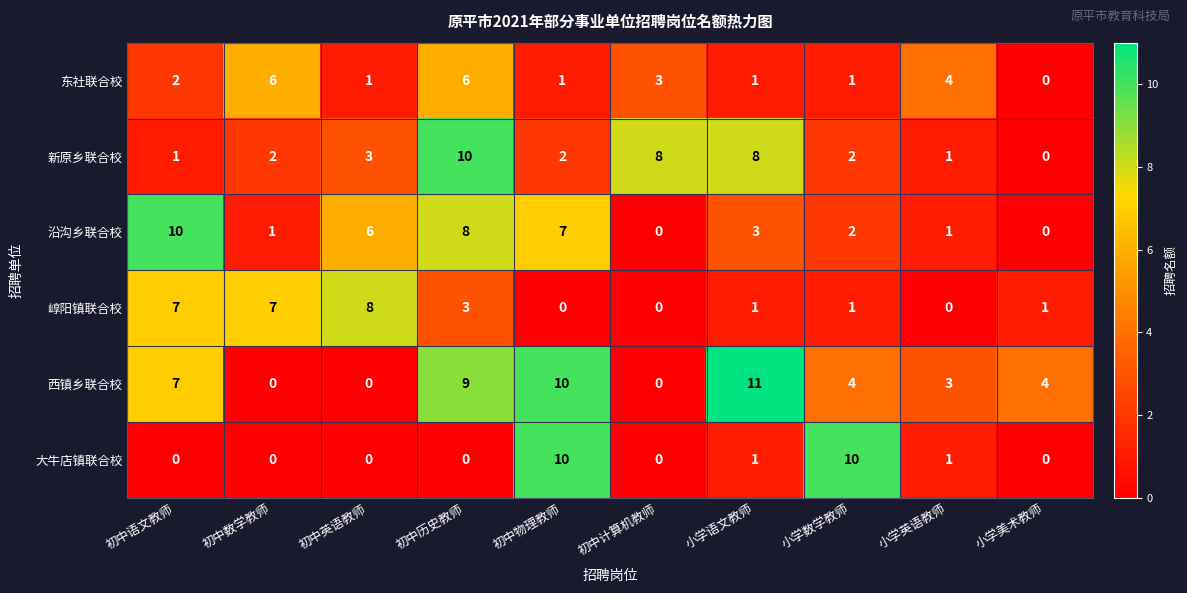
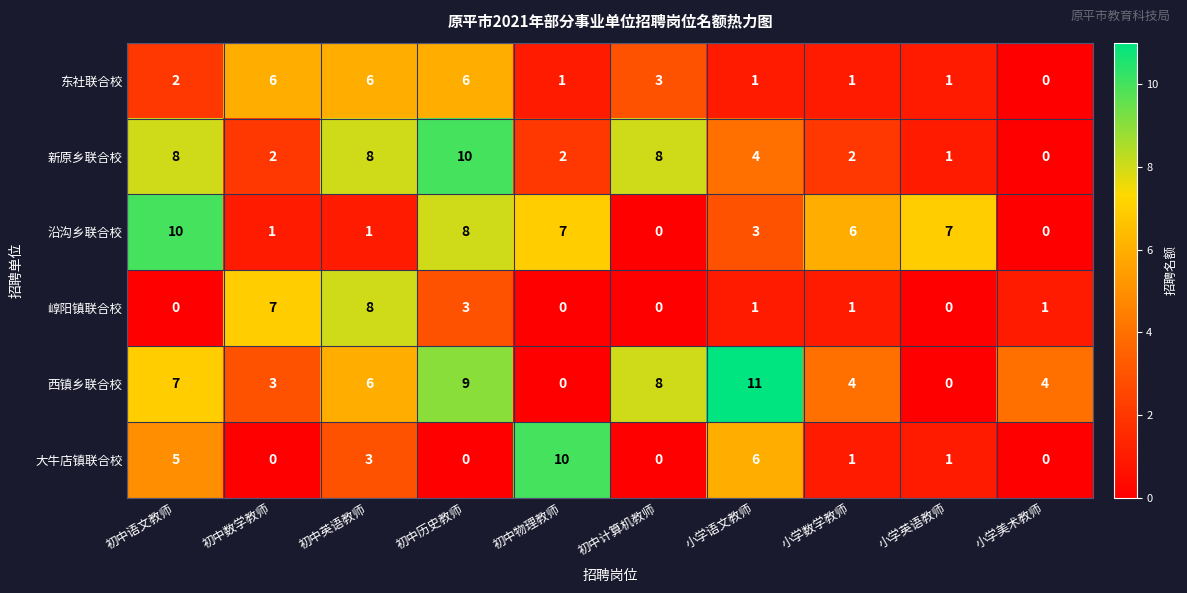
东社联合校, 初中英语教师: 1 -> 6
东社联合校, 小学英语教师: 4 -> 1
新原乡联合校, 初中语文教师: 1 -> 8
新原乡联合校, 初中英语教师: 3 -> 8
新原乡联合校, 小学语文教师: 8 -> 4
沿沟乡联合校, 初中英语教师: 6 -> 1
沿沟乡联合校, 小学数学教师: 2 -> 6
沿沟乡联合校, 小学英语教师: 1 -> 7
崞阳镇联合校, 初中语文教师: 7 -> 0
西镇乡联合校, 初中数学教师: 0 -> 3
西镇乡联合校, 初中英语教师: 0 -> 6
西镇乡联合校, 初中物理教师: 10 -> 0
西镇乡联合校, 初中计算机教师: 0 -> 8
西镇乡联合校, 小学英语教师: 3 -> 0
大牛店镇联合校, 初中语文教师: 0 -> 5
大牛店镇联合校, 初中英语教师: 0 -> 3
大牛店镇联合校, 小学语文教师: 1 -> 6
大牛店镇联合校, 小学数学教师: 10 -> 1
